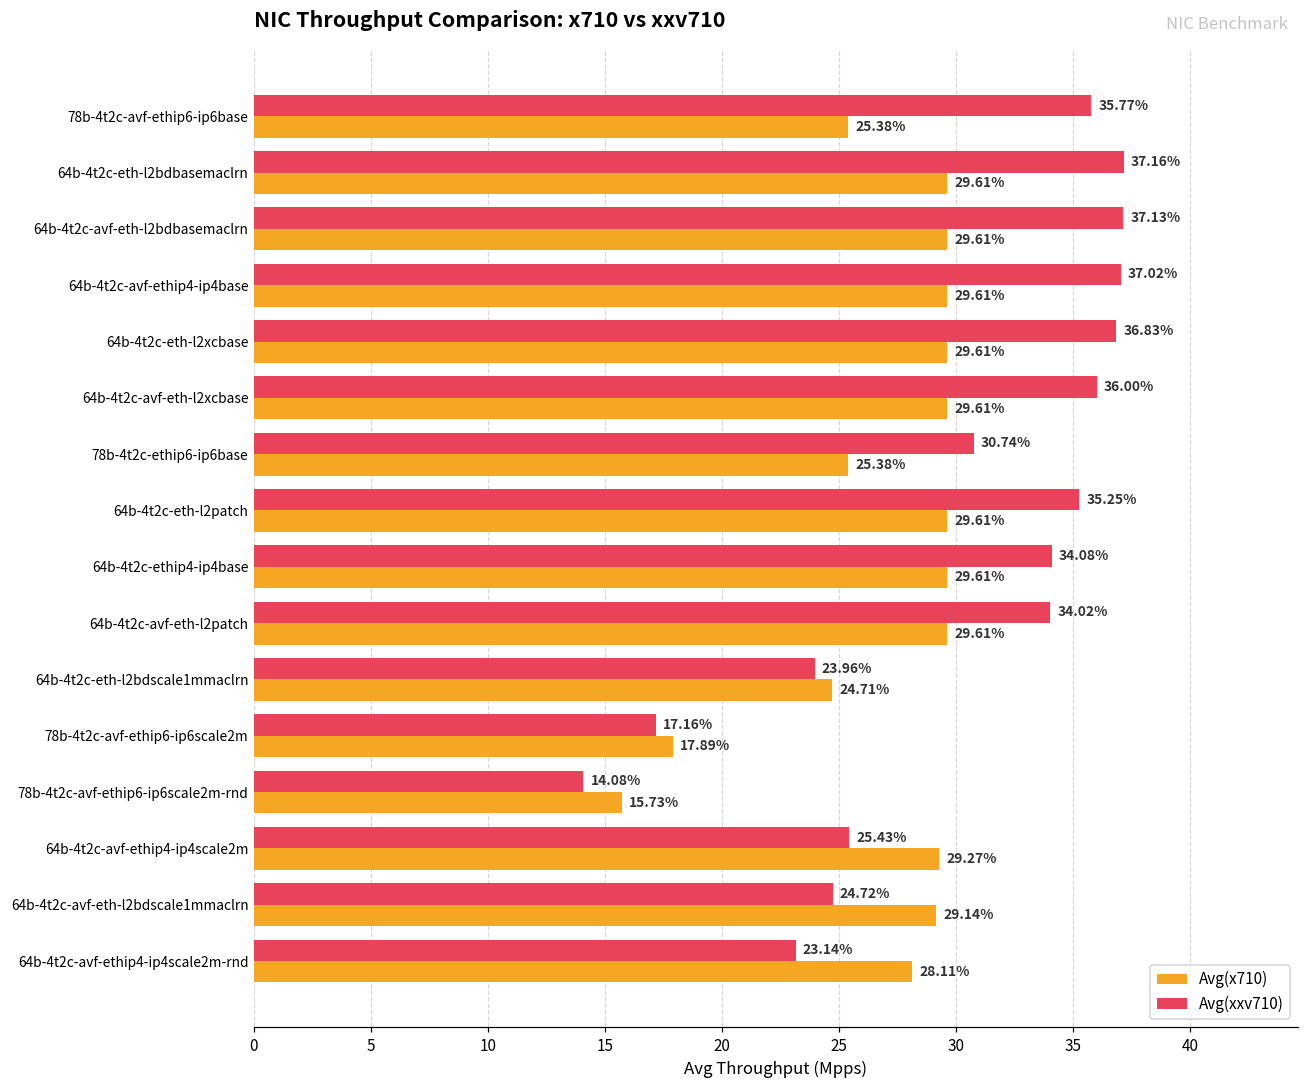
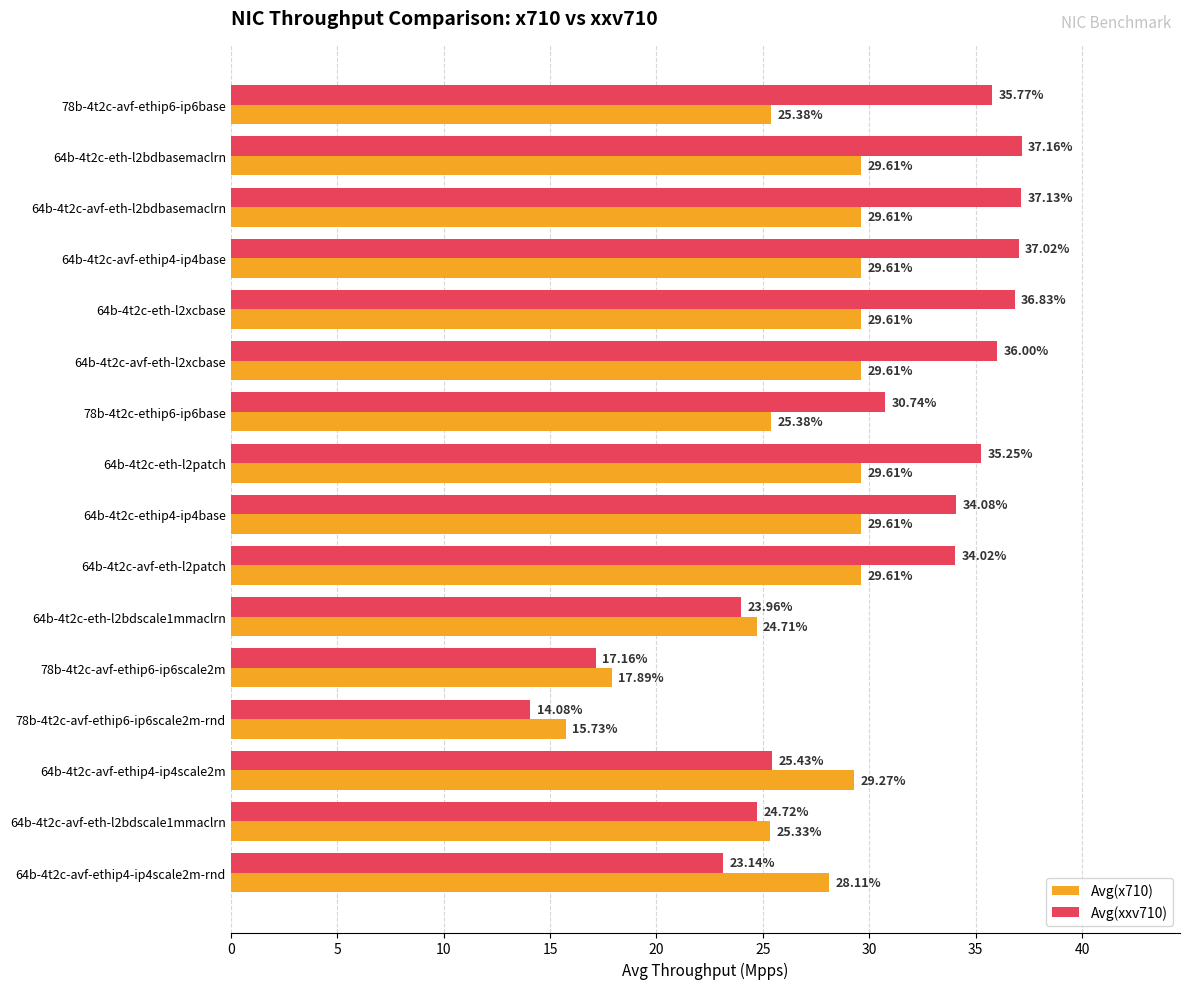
Avg(x710), 64b-4t2c-avf-eth-l2bdscale1mmaclrn: 29.14% -> 25.33%
